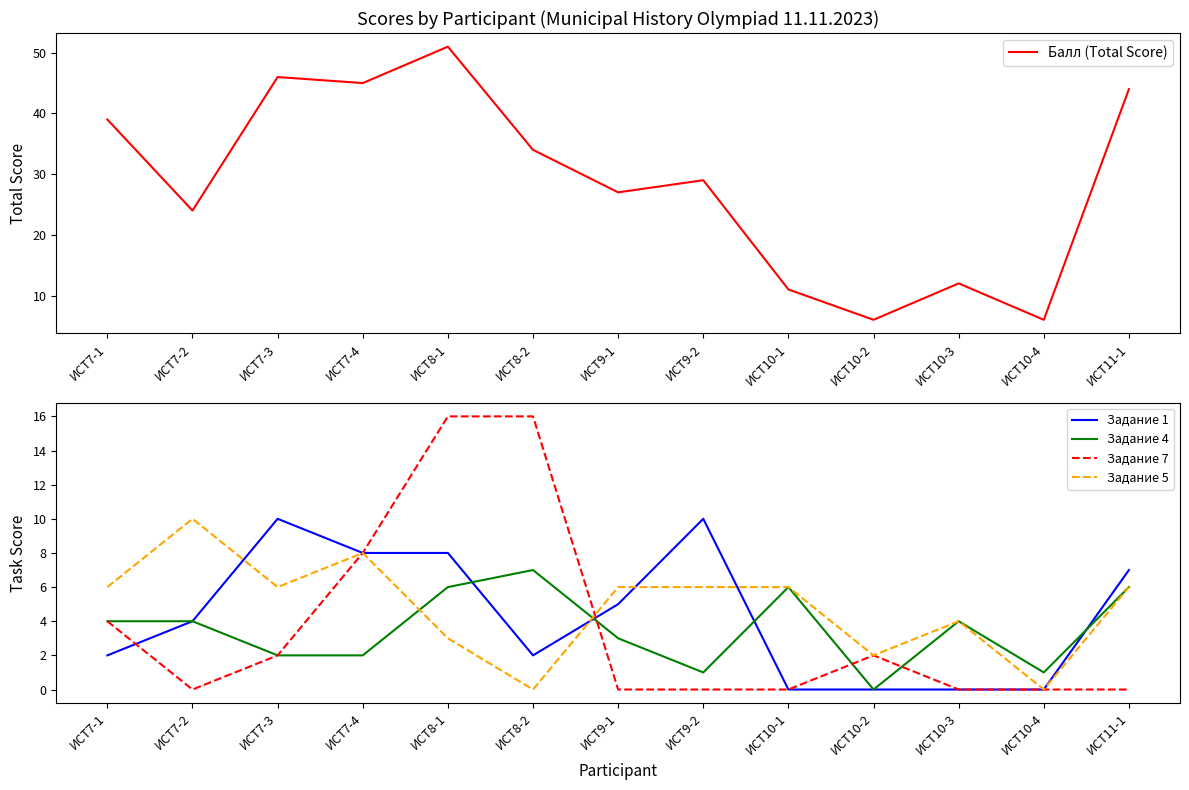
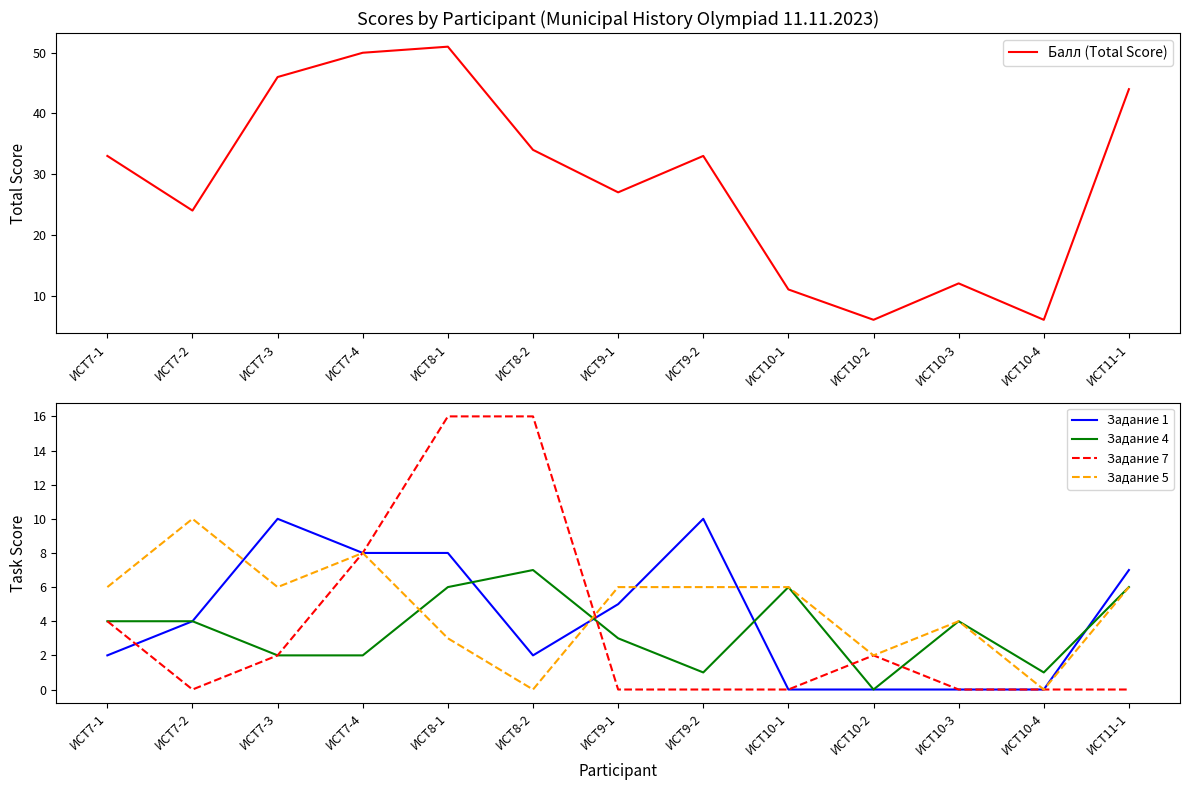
Scores by Participant (Municipal History Olympiad 11.11.2023), ИСТ7-1: 39 -> 33
Scores by Participant (Municipal History Olympiad 11.11.2023), ИСТ7-4: 45 -> 50
Scores by Participant (Municipal History Olympiad 11.11.2023), ИСТ9-2: 29 -> 33
